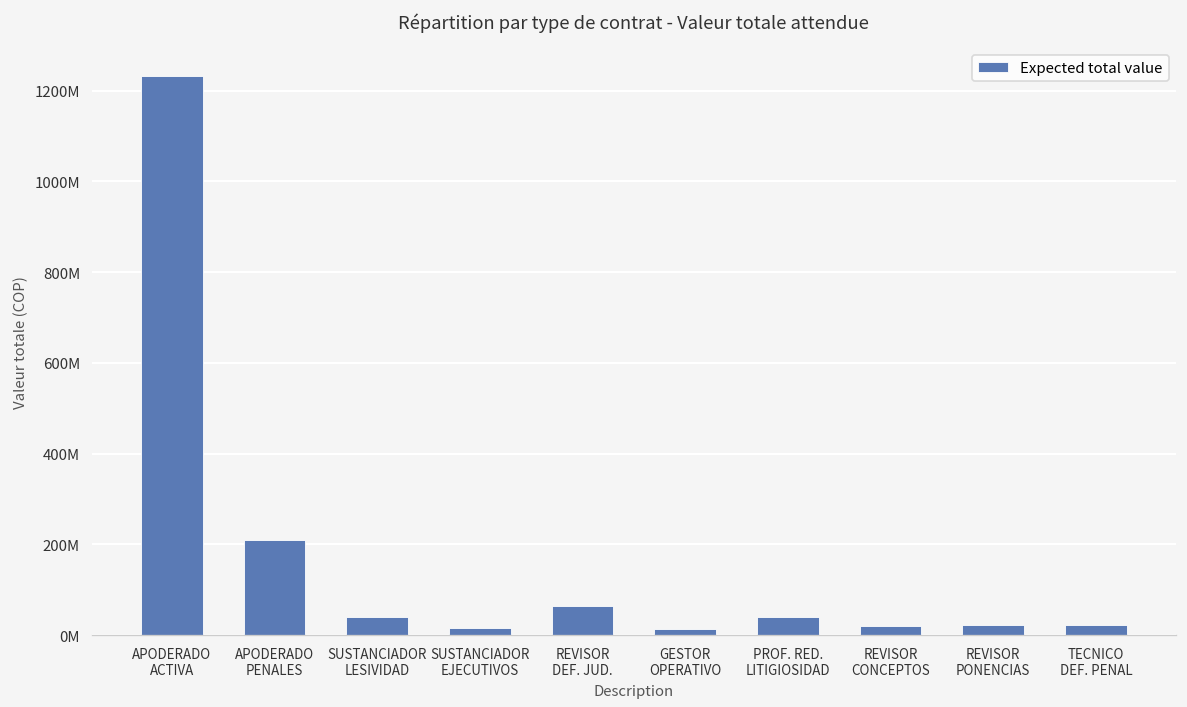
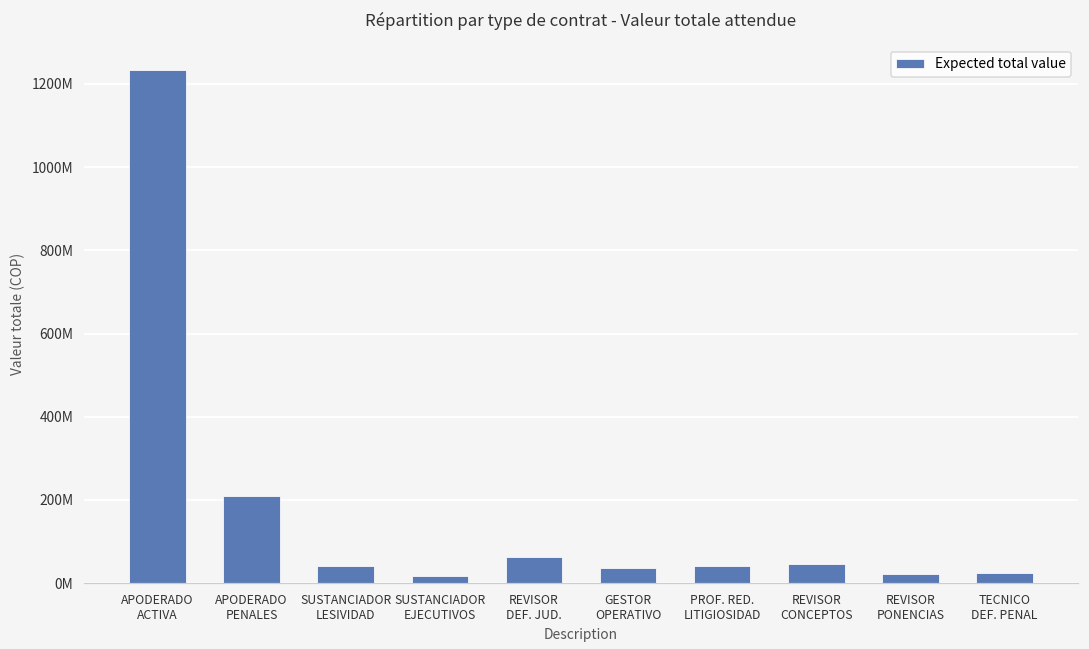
GESTOR OPERATIVO: 10000000 -> 40000000
REVISOR CONCEPTOS: 20000000 -> 50000000
